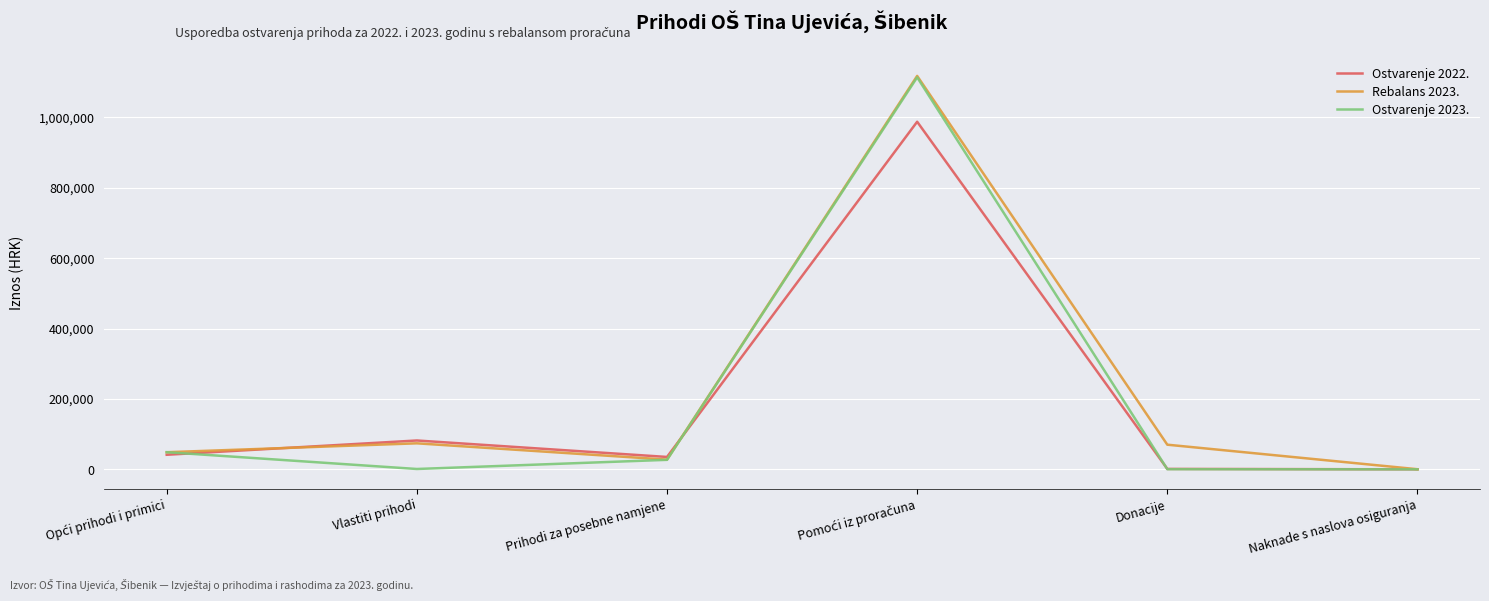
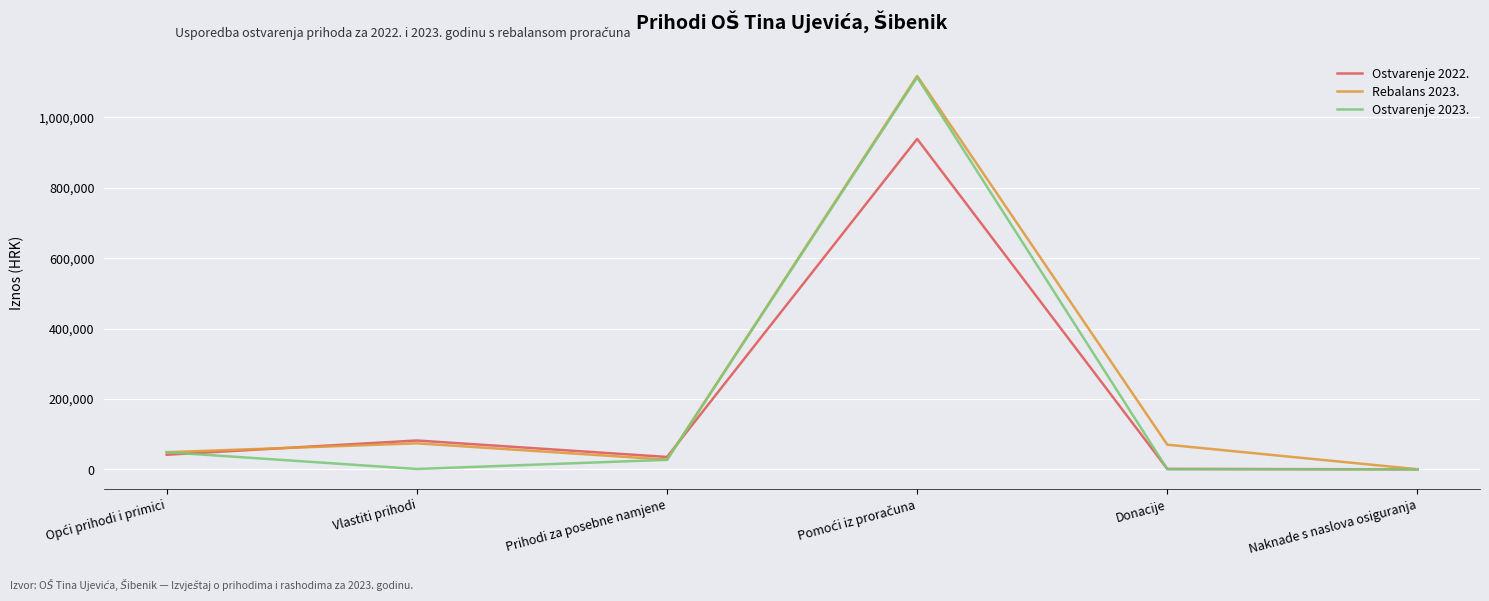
Ostvarenje 2022., Pomoći iz proračuna: 990,000 -> 940,000
